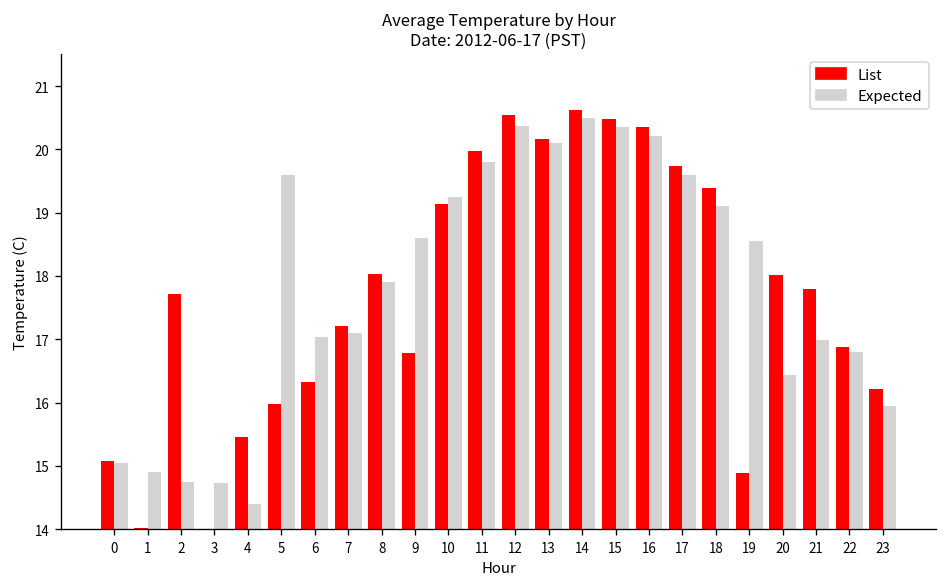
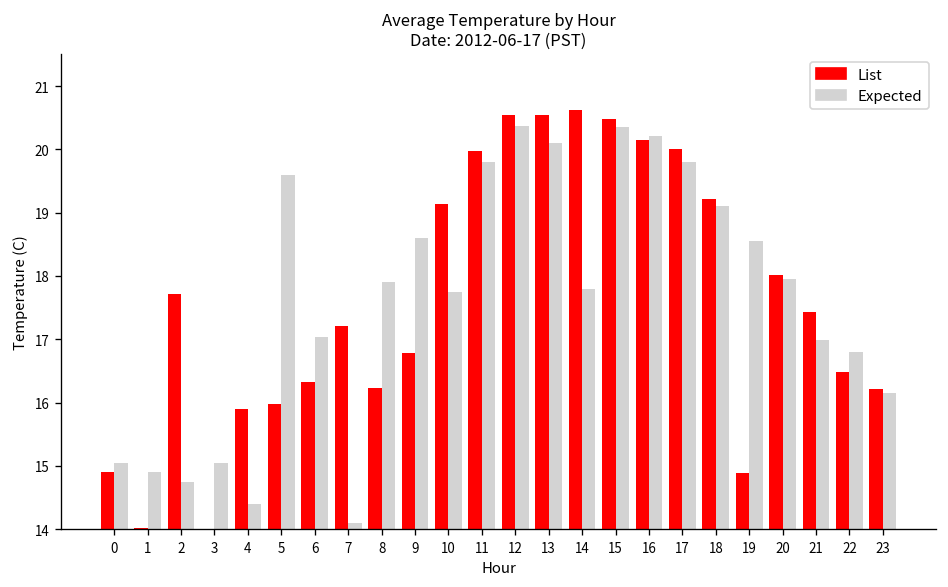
List, 0: 15.1 -> 14.9
Expected, 3: 14.7 -> 15.1
List, 4: 15.5 -> 15.9
Expected, 7: 17.1 -> 14.1
List, 8: 18.0 -> 16.2
Expected, 10: 19.3 -> 17.7
List, 13: 20.2 -> 20.5
Expected, 14: 20.5 -> 17.8
List, 16: 20.4 -> 20.2
List, 17: 19.7 -> 20.0
Expected, 17: 19.6 -> 19.8
List, 18: 19.4 -> 19.2
Expected, 20: 16.4 -> 18.0
List, 21: 17.8 -> 17.4
List, 22: 16.9 -> 16.5
Expected, 23: 16.0 -> 16.2
